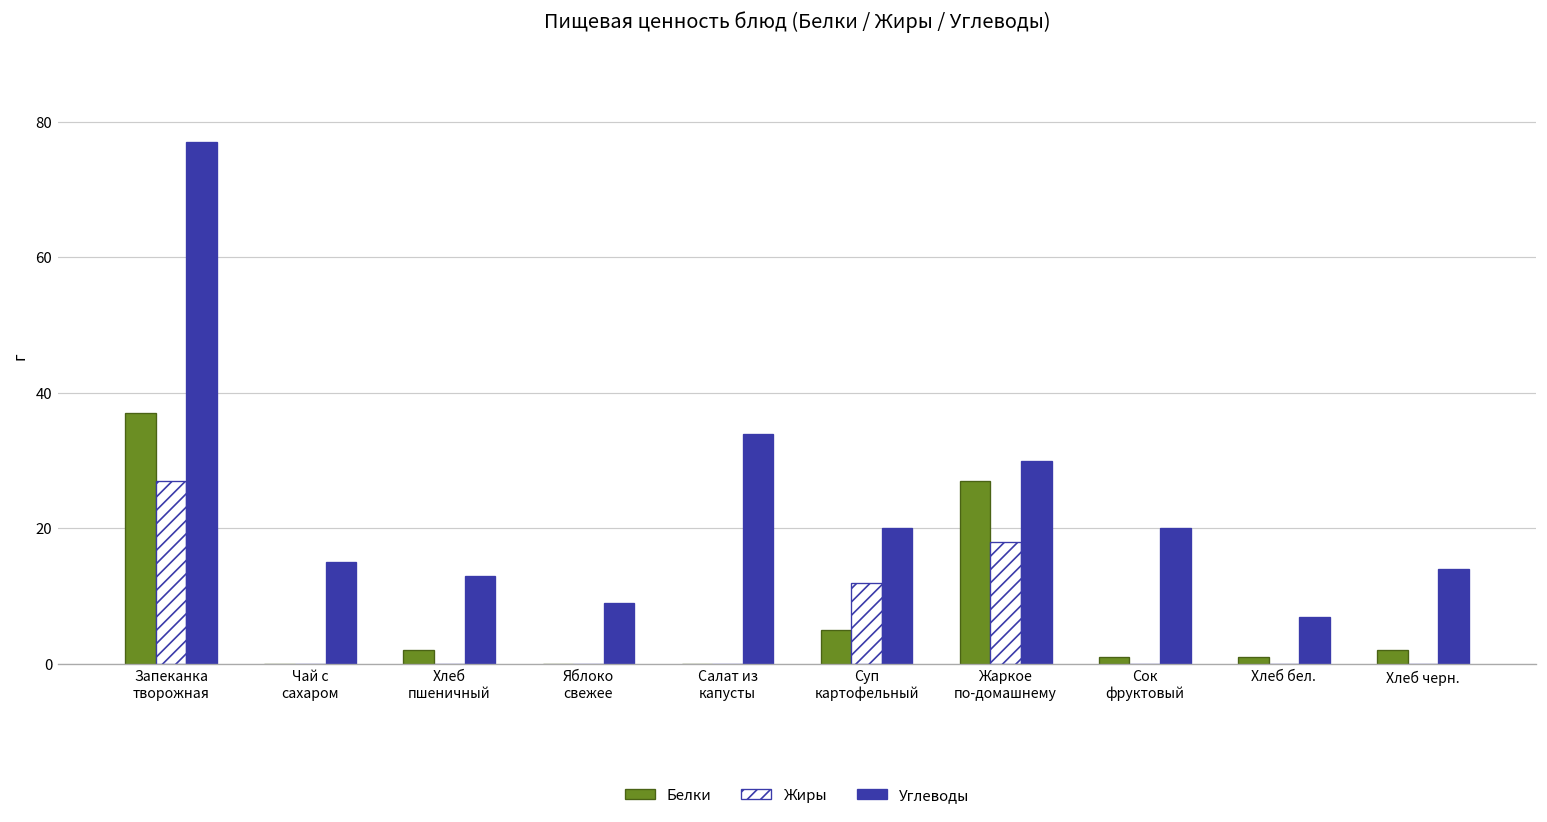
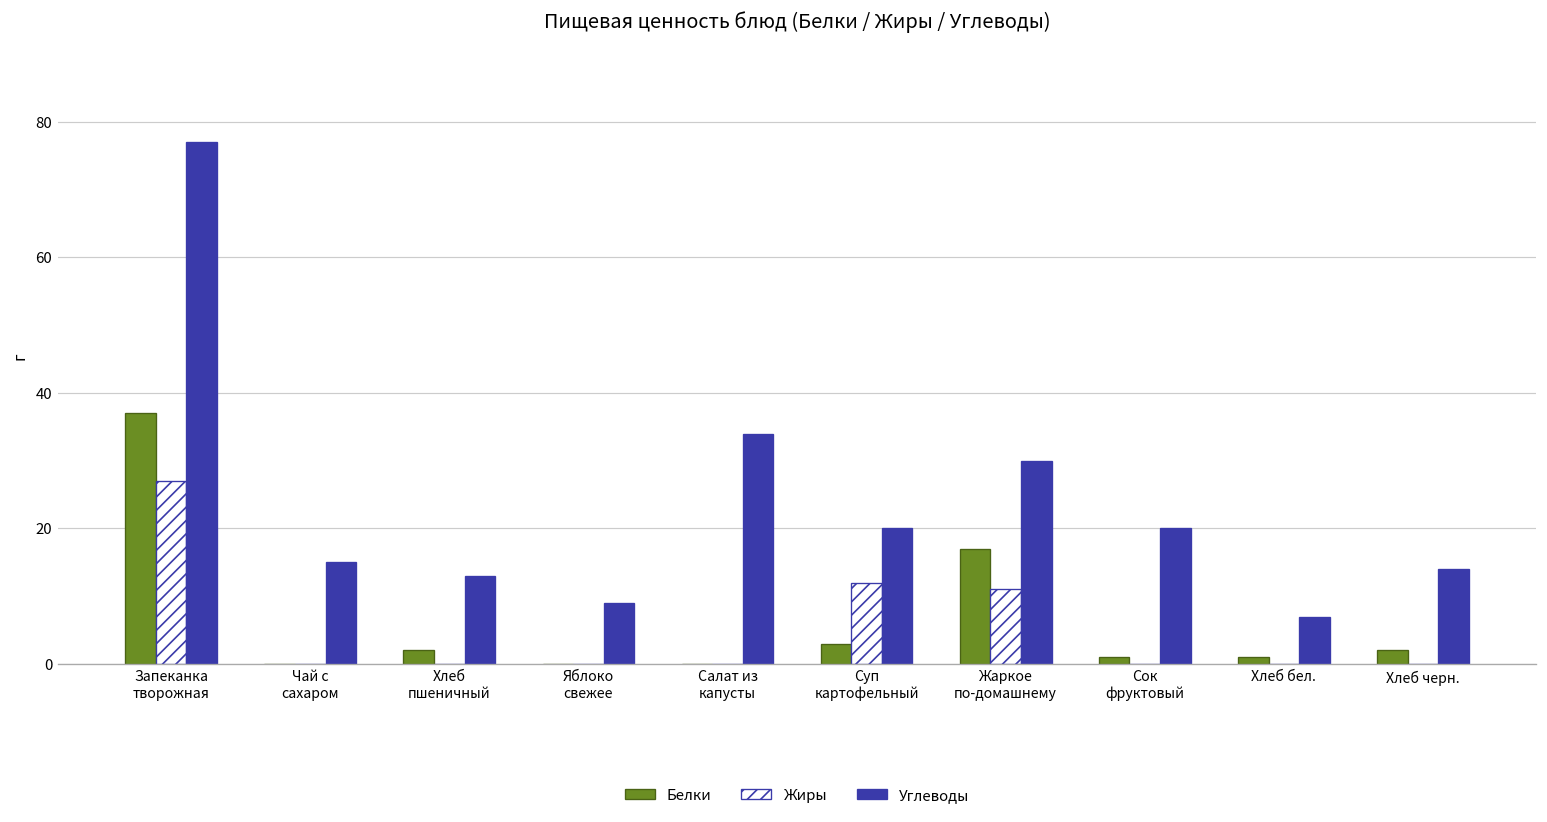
Белки, Суп картофельный: 5 -> 3
Белки, Жаркое по-домашнему: 27 -> 17
Жиры, Жаркое по-домашнему: 18 -> 11
